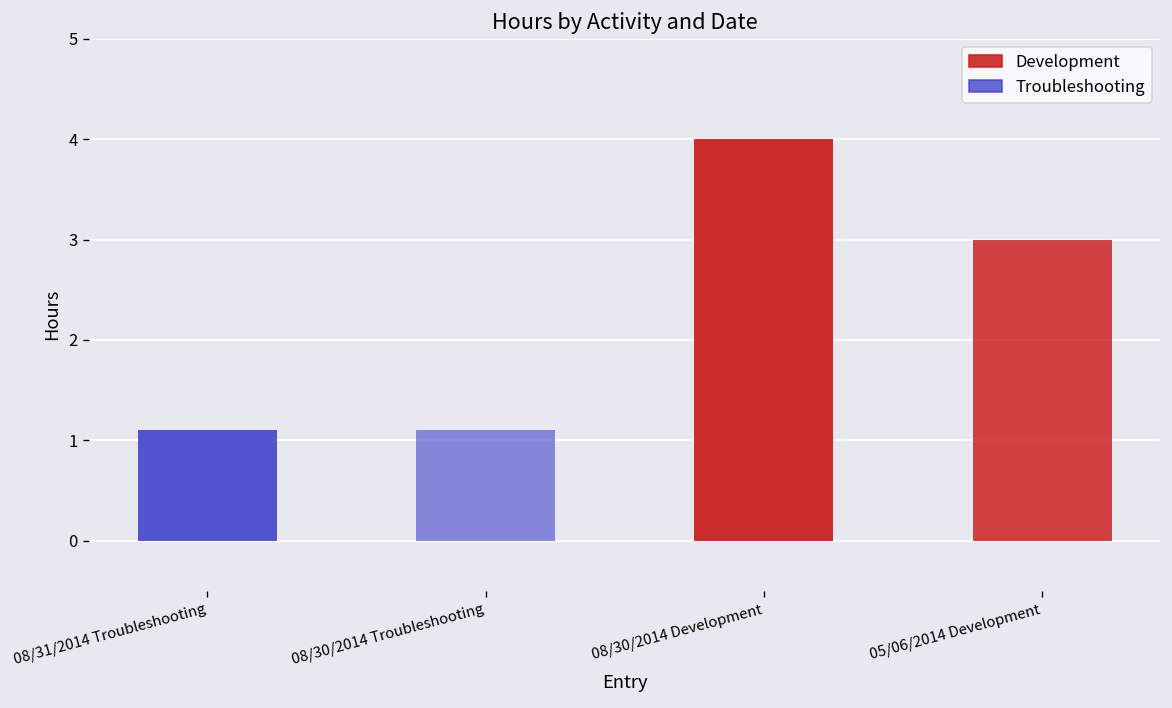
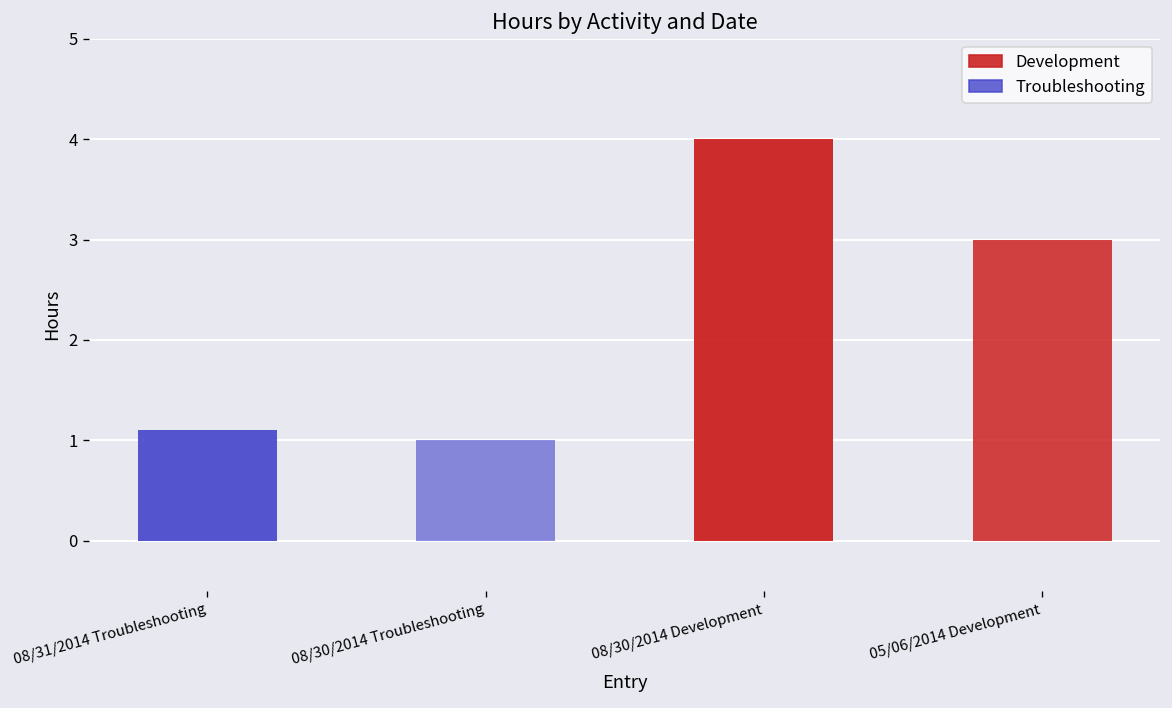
08/30/2014 Troubleshooting: 1.1 -> 1.0
